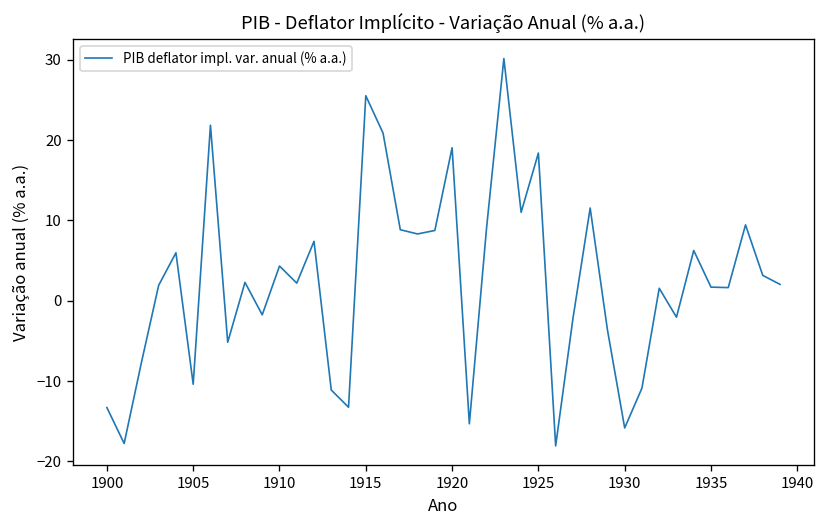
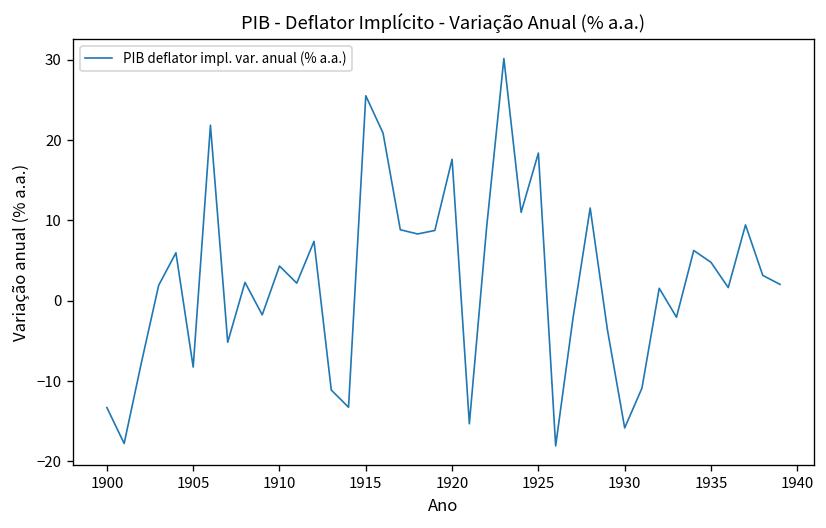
1905: -10 -> -8
1920: 19 -> 18
1935: 2 -> 5
